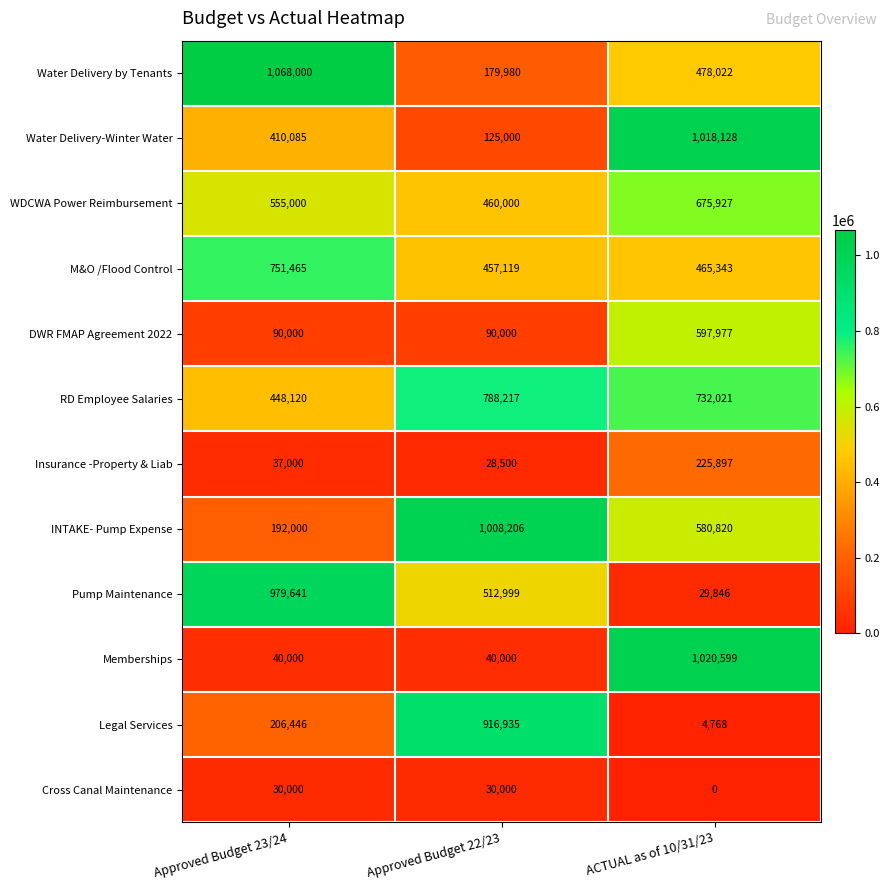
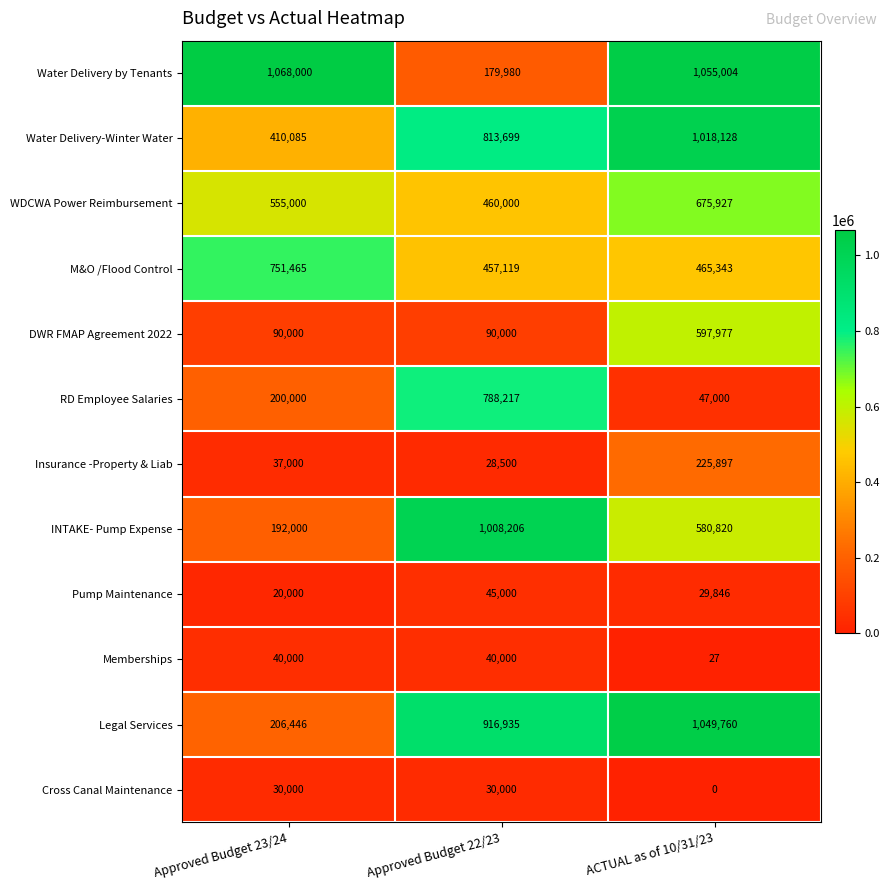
Water Delivery by Tenants, ACTUAL as of 10/31/23: 478,022 -> 1,055,004
Water Delivery-Winter Water, Approved Budget 22/23: 125,000 -> 813,699
RD Employee Salaries, Approved Budget 23/24: 448,120 -> 200,000
RD Employee Salaries, ACTUAL as of 10/31/23: 732,021 -> 47,000
Pump Maintenance, Approved Budget 23/24: 979,641 -> 20,000
Pump Maintenance, Approved Budget 22/23: 512,999 -> 45,000
Memberships, ACTUAL as of 10/31/23: 1,020,599 -> 27
Legal Services, ACTUAL as of 10/31/23: 4,768 -> 1,049,760
